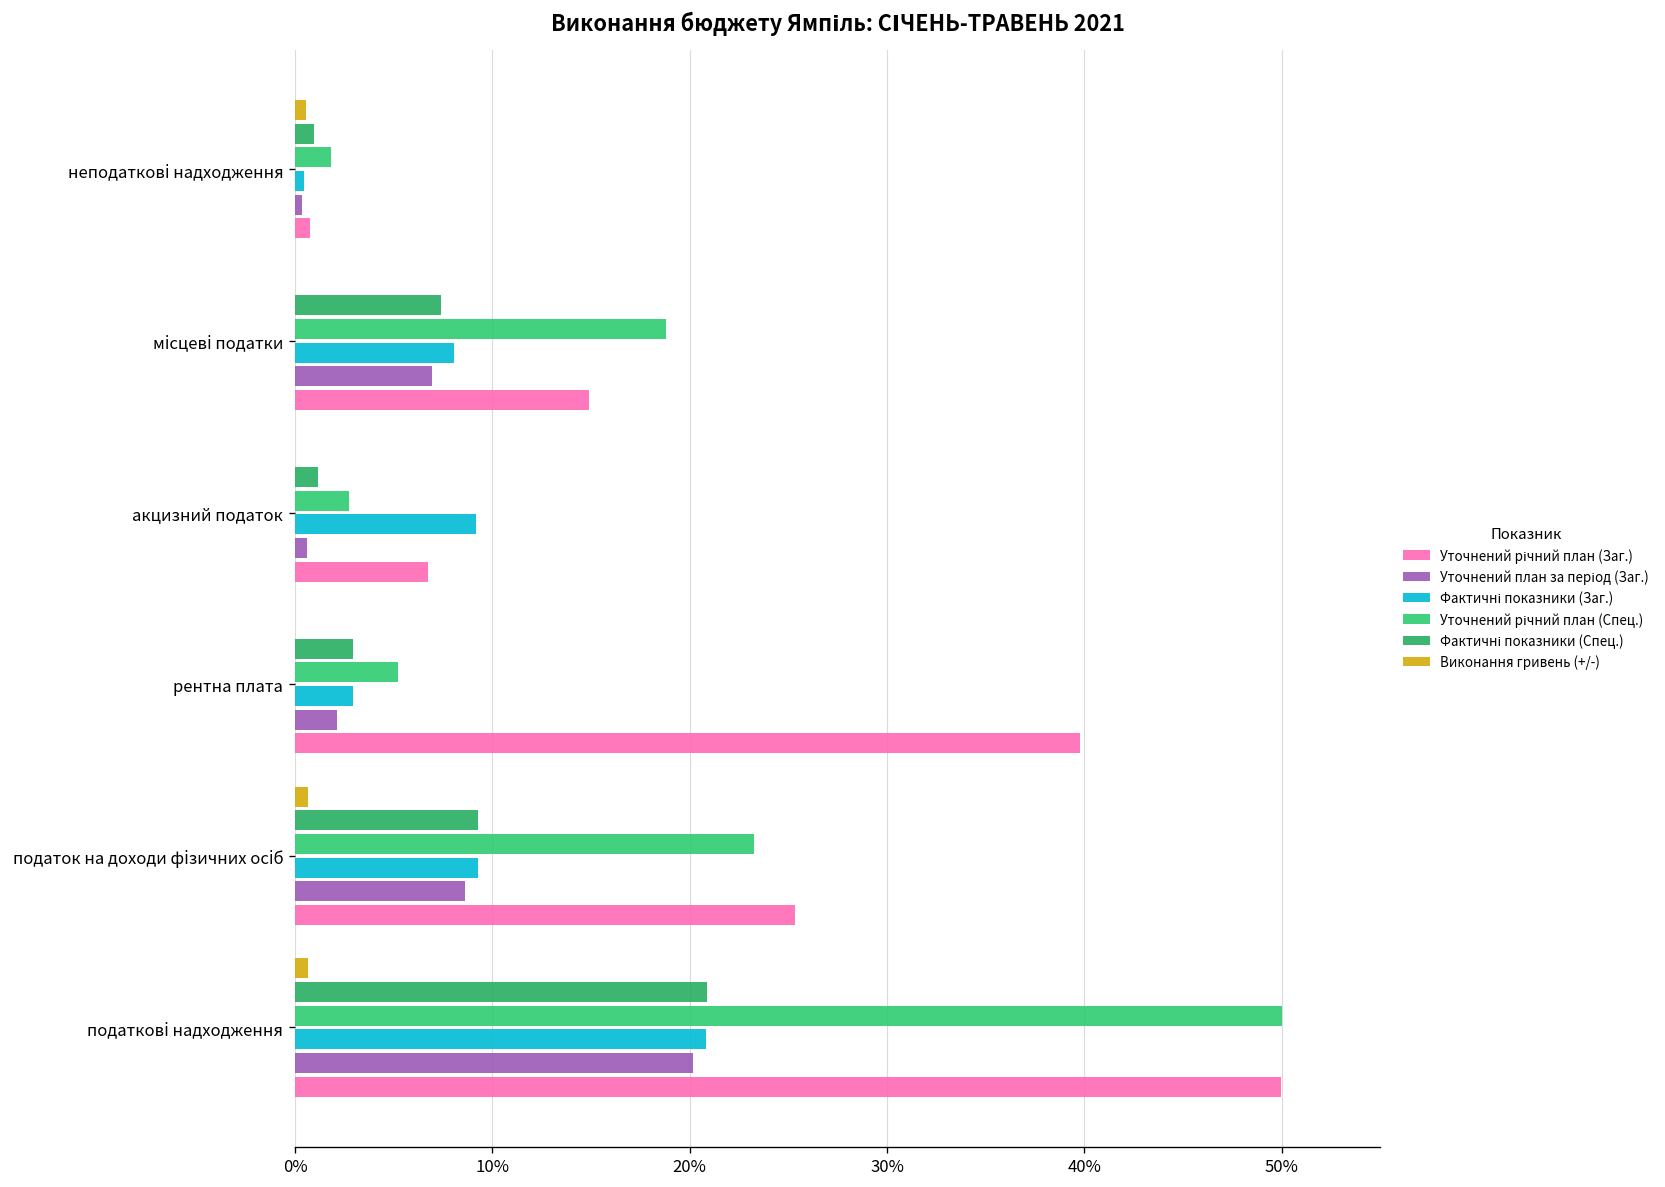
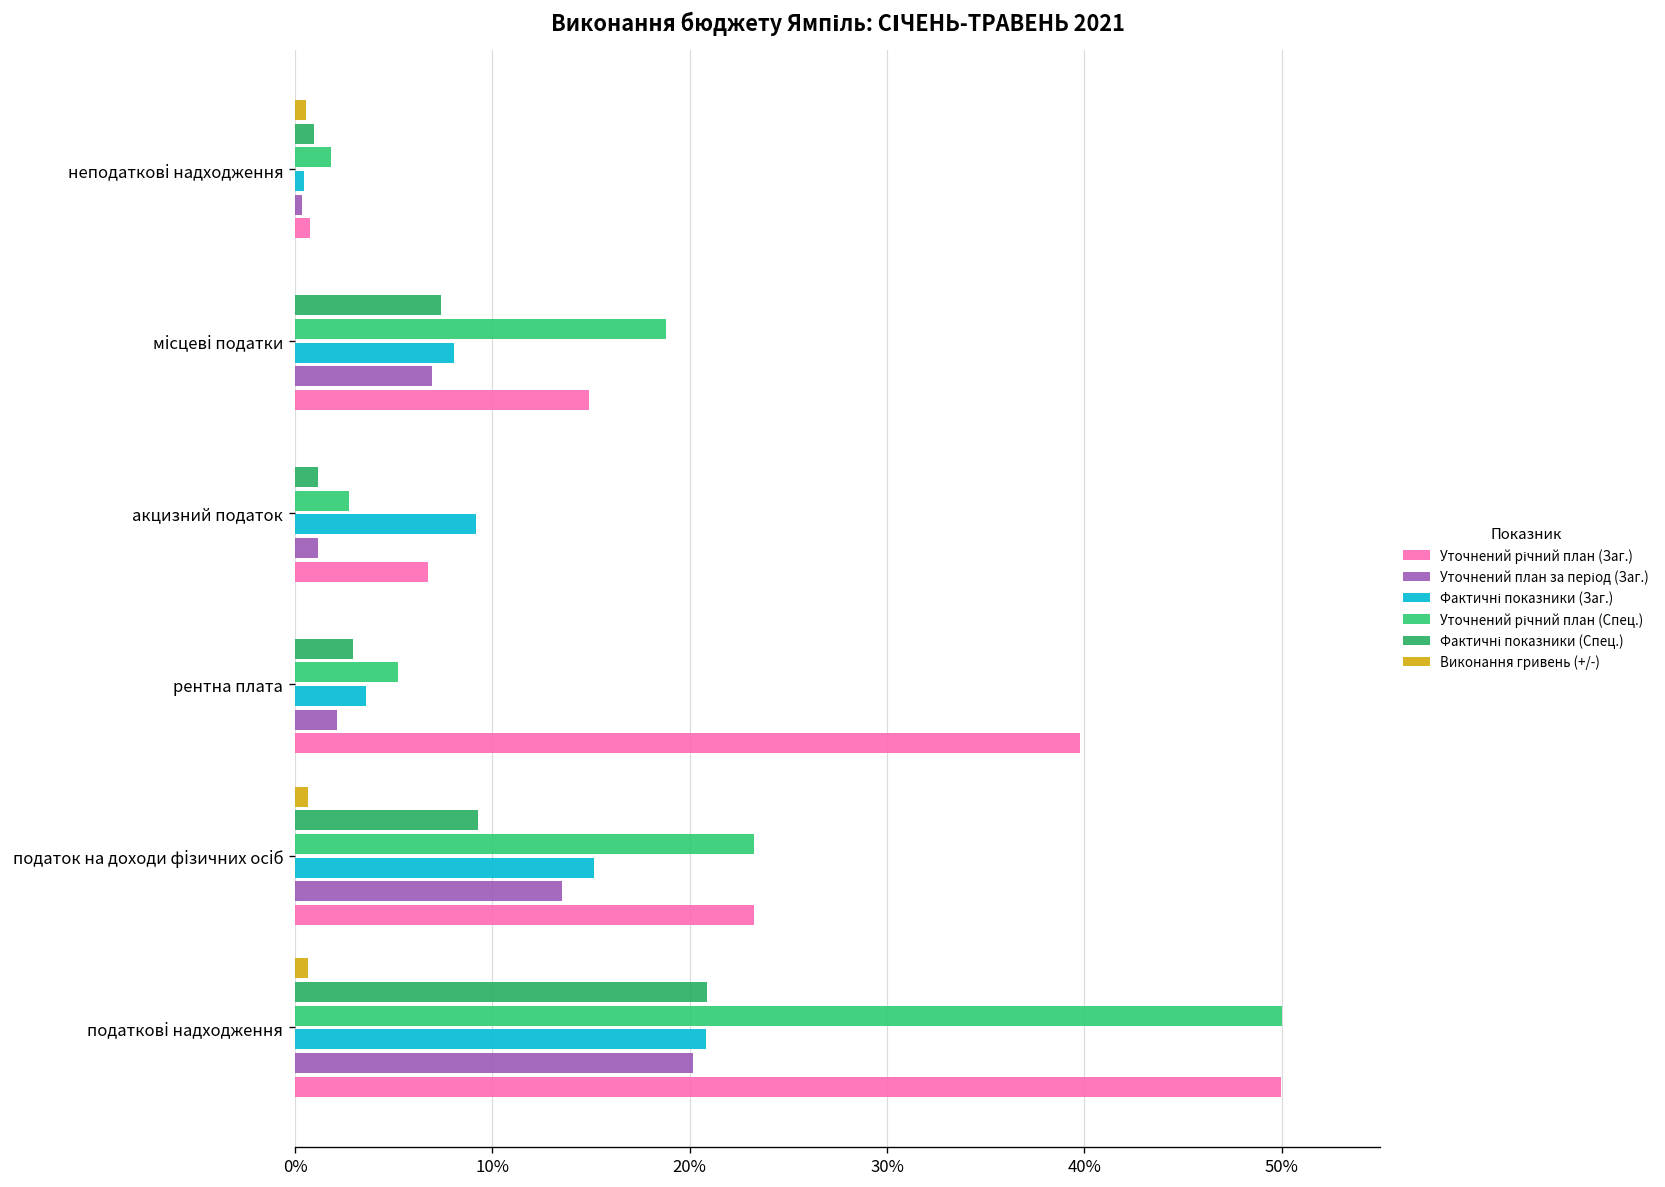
Уточнений план за період (Заг.), акцизний податок: 0.6% -> 1.2%
Фактичні показники (Заг.), рентна плата: 2.9% -> 3.6%
Фактичні показники (Заг.), податок на доходи фізичних осіб: 9.3% -> 15.1%
Уточнений план за період (Заг.), податок на доходи фізичних осіб: 8.6% -> 13.5%
Уточнений річний план (Заг.), податок на доходи фізичних осіб: 25.4% -> 23.2%
